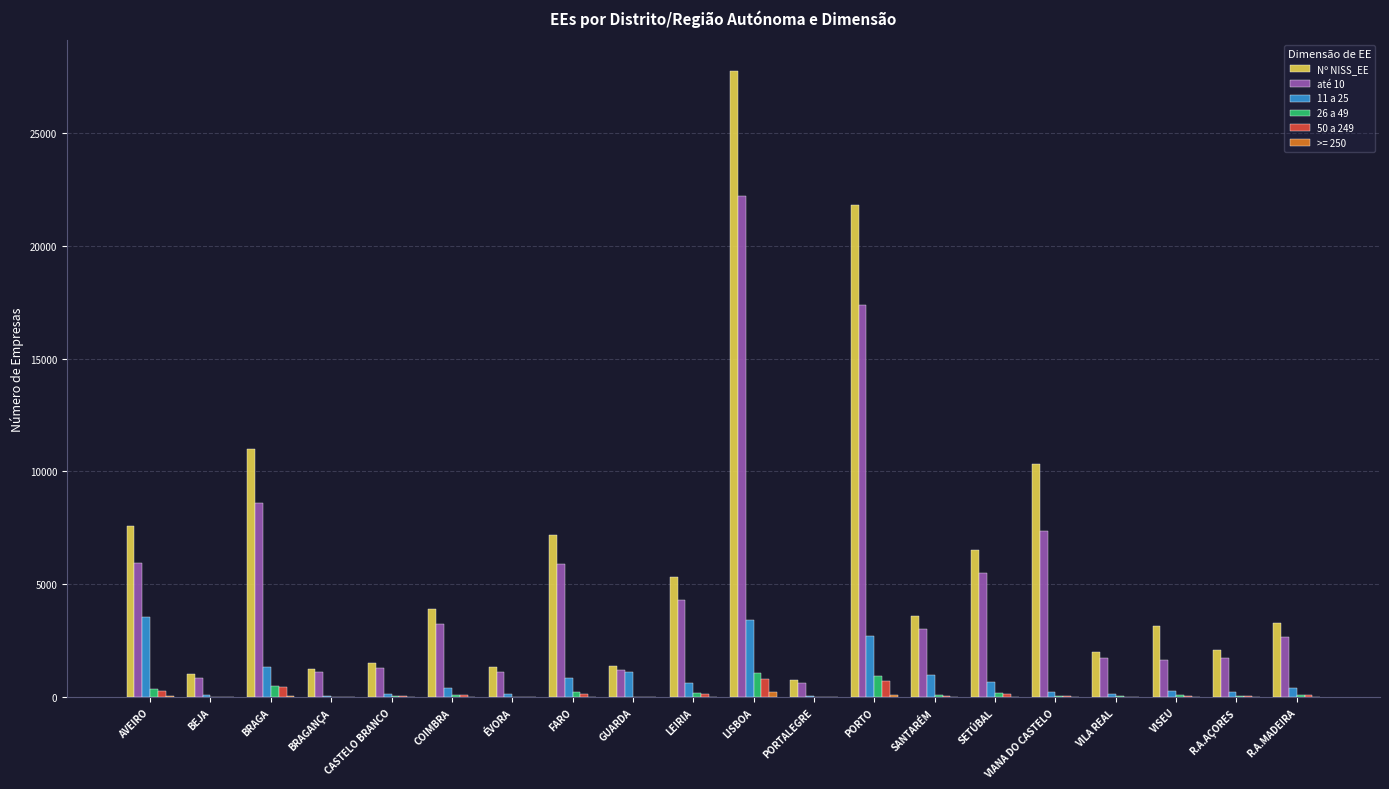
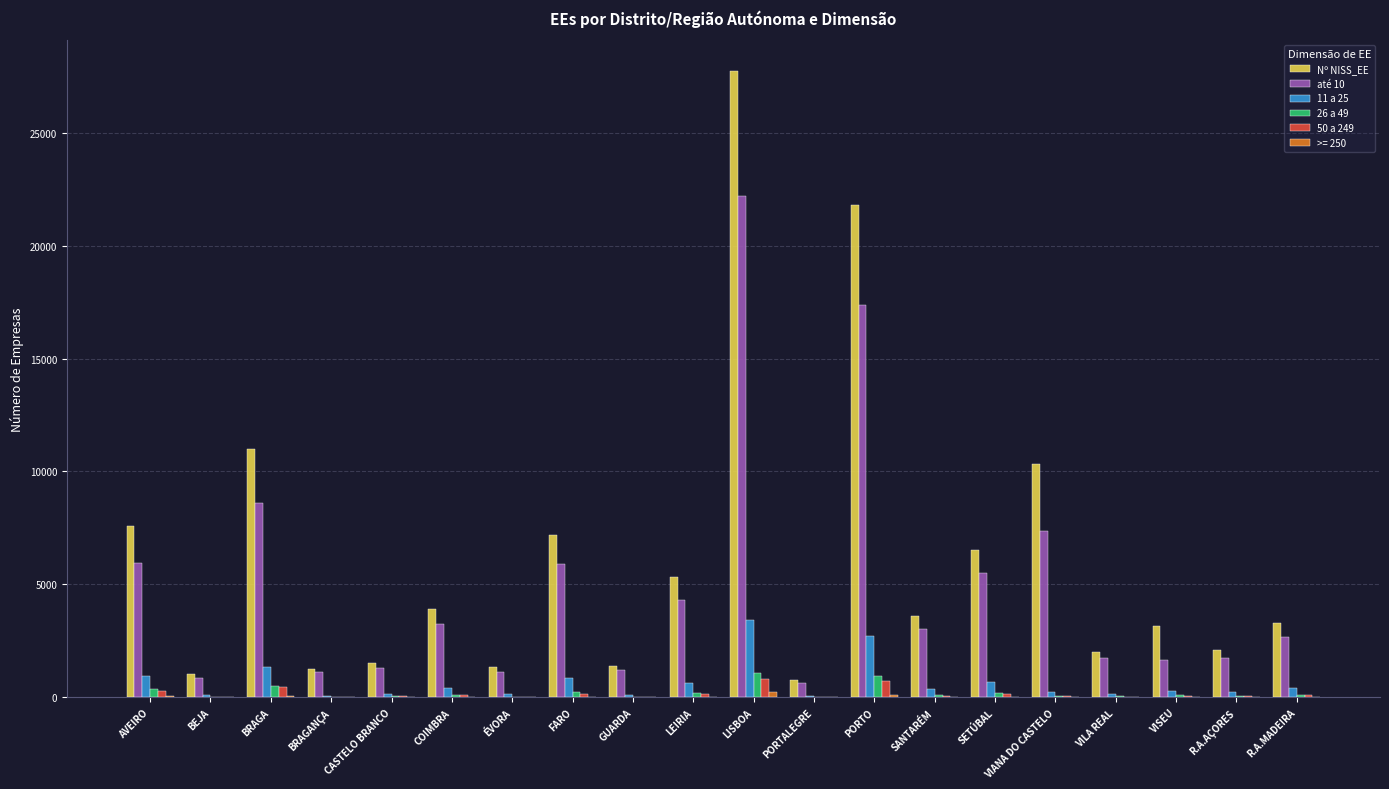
11 a 25, AVEIRO: 3600 -> 900
11 a 25, GUARDA: 1100 -> 100
11 a 25, SANTARÉM: 1000 -> 400
